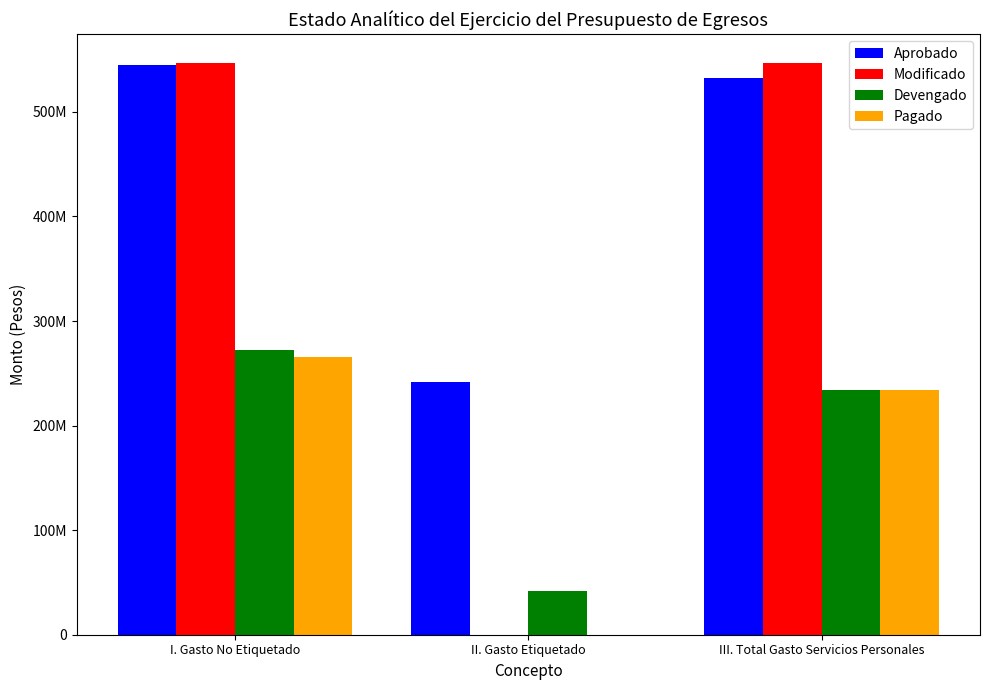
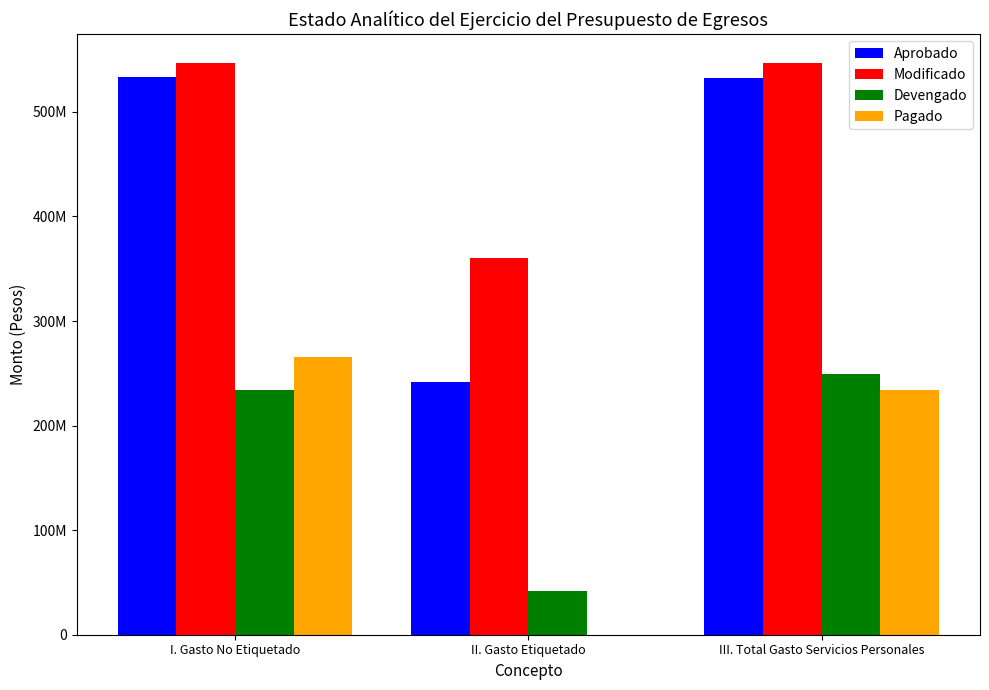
Aprobado, I. Gasto No Etiquetado: 545000000 -> 533000000
Devengado, I. Gasto No Etiquetado: 272000000 -> 234000000
Modificado, II. Gasto Etiquetado: 0 -> 360000000
Devengado, III. Total Gasto Servicios Personales: 234000000 -> 249000000
